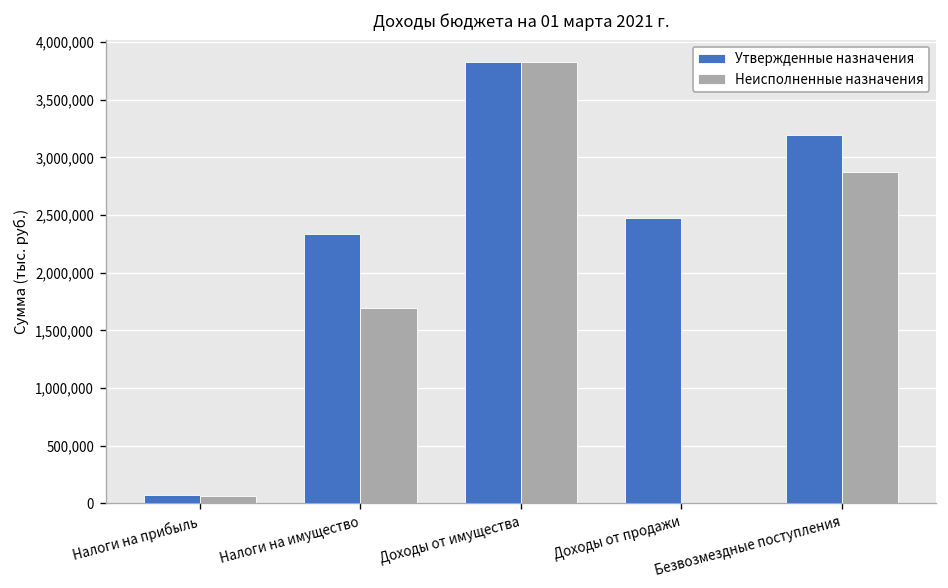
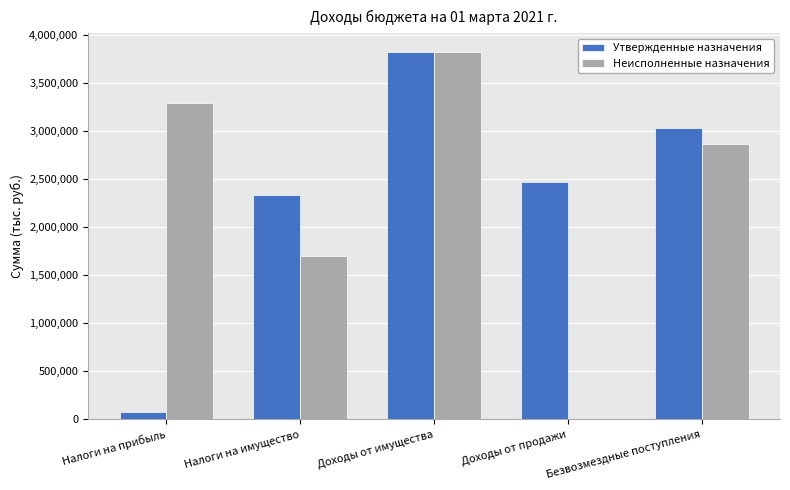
Неисполненные назначения, Налоги на прибыль: 100,000 -> 3,300,000
Утвержденные назначения, Безвозмездные поступления: 3,200,000 -> 3,000,000
